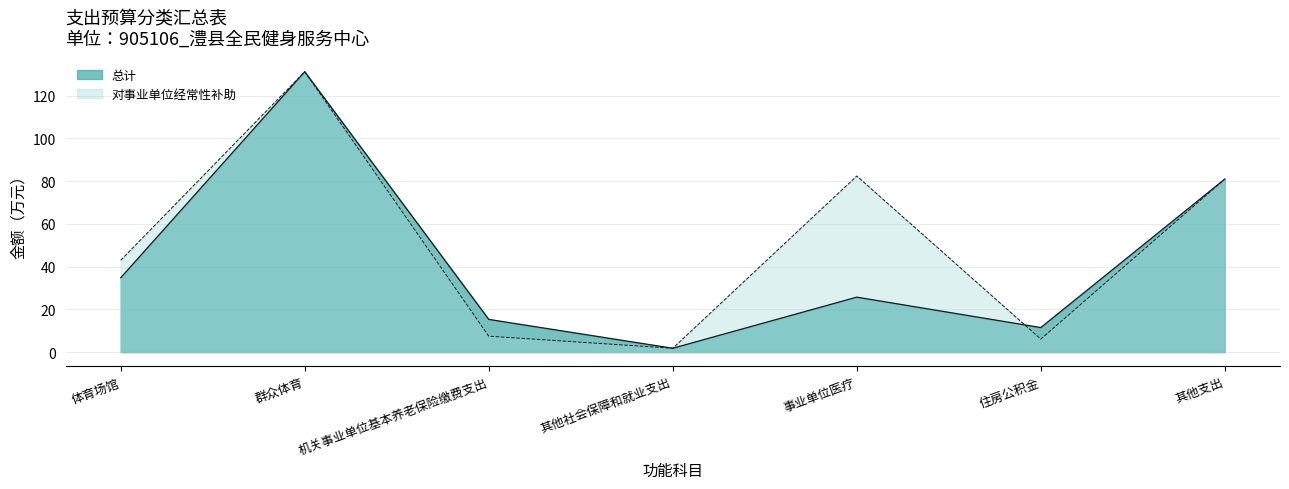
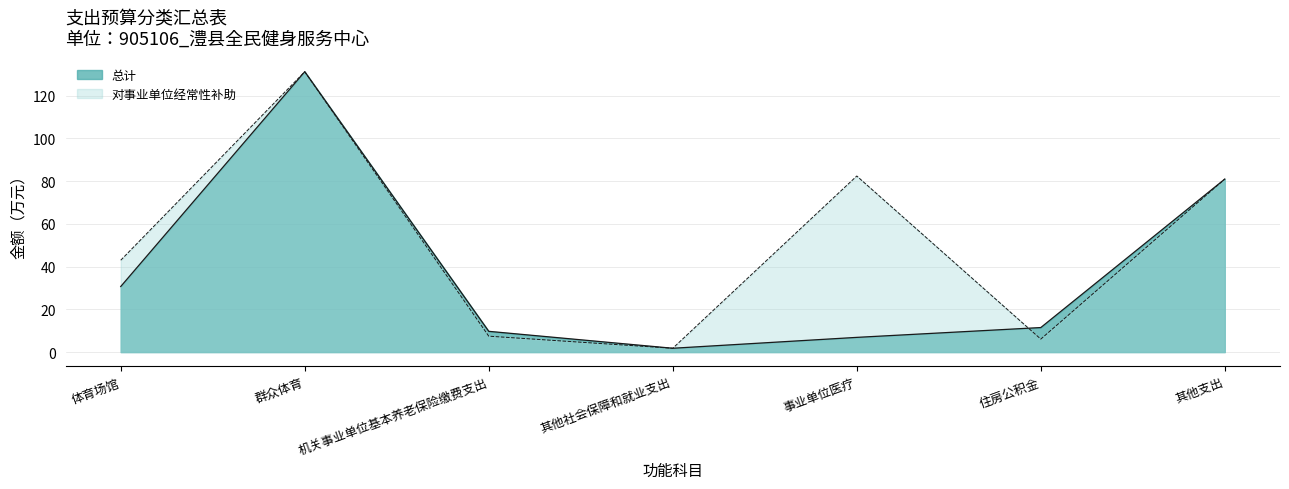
总计, 体育场馆: 35 -> 31
总计, 机关事业单位基本养老保险缴费支出: 15 -> 10
总计, 事业单位医疗: 26 -> 7
